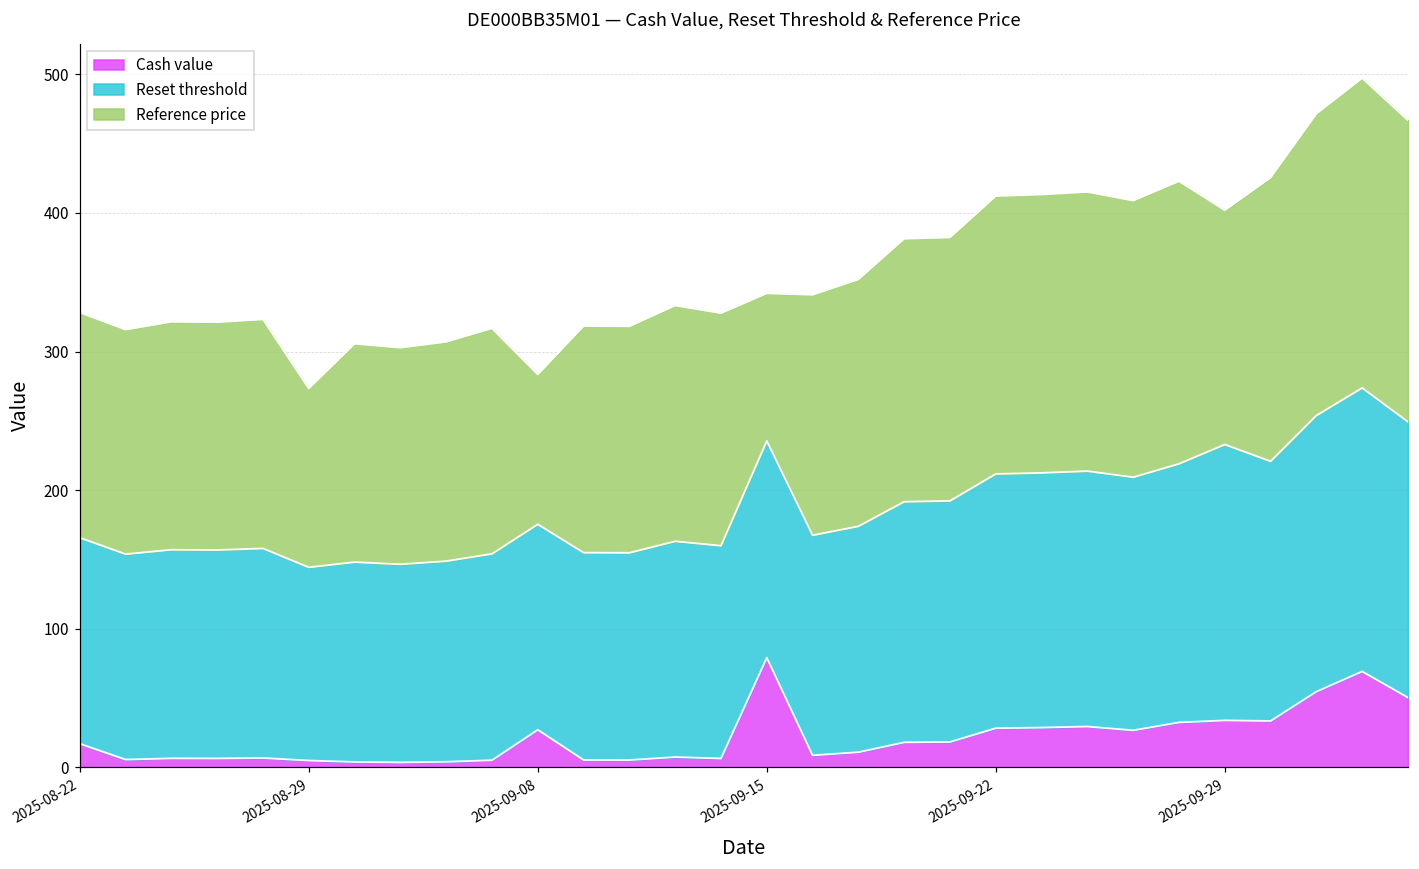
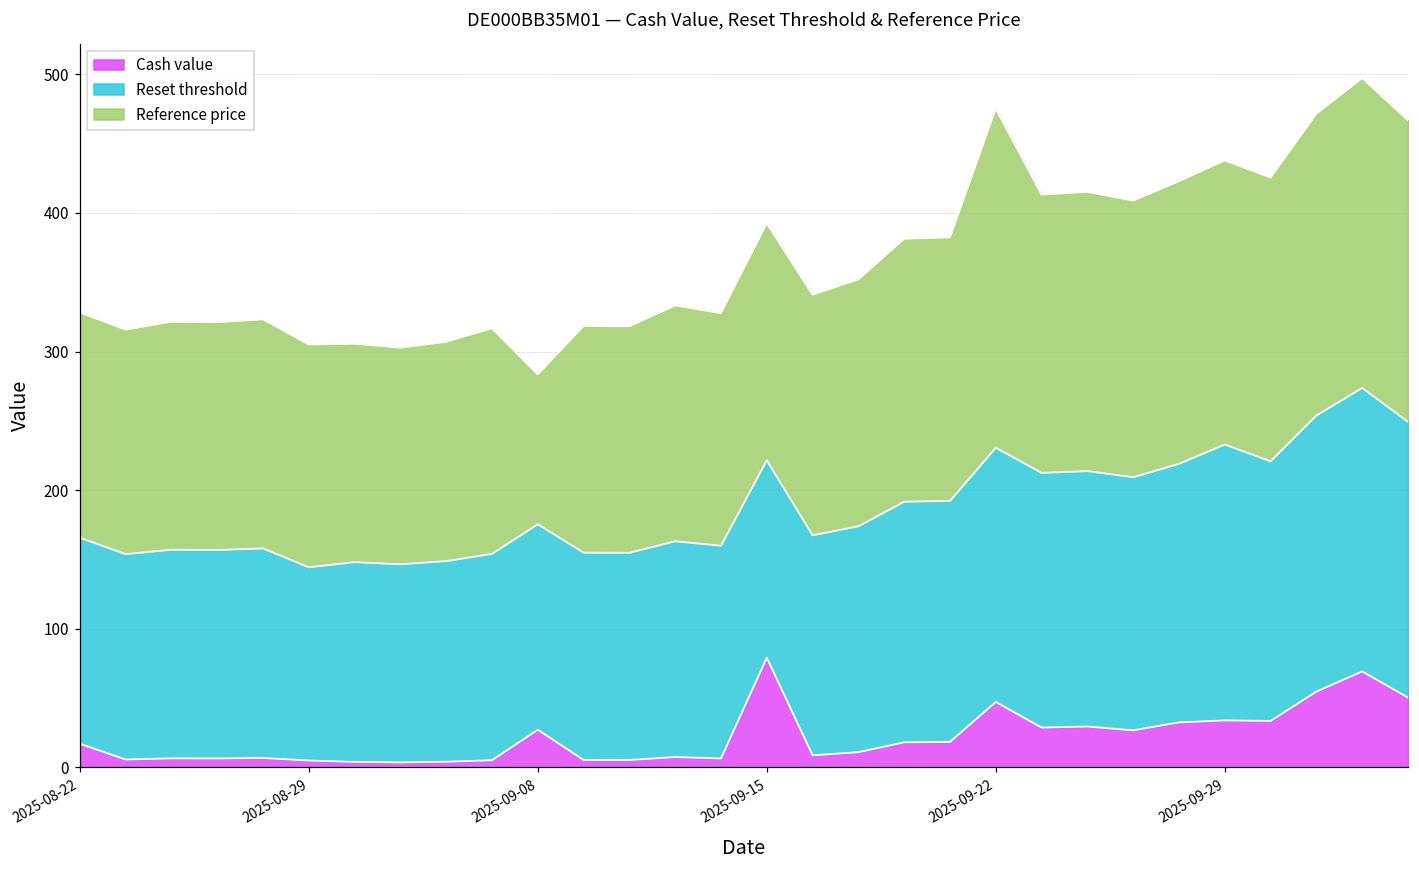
Reference price, 2025-08-29: 129 -> 161
Reset threshold, 2025-09-15: 156 -> 142
Reference price, 2025-09-15: 106 -> 171
Cash value, 2025-09-22: 28 -> 47
Reference price, 2025-09-22: 201 -> 245
Reference price, 2025-09-29: 169 -> 205
